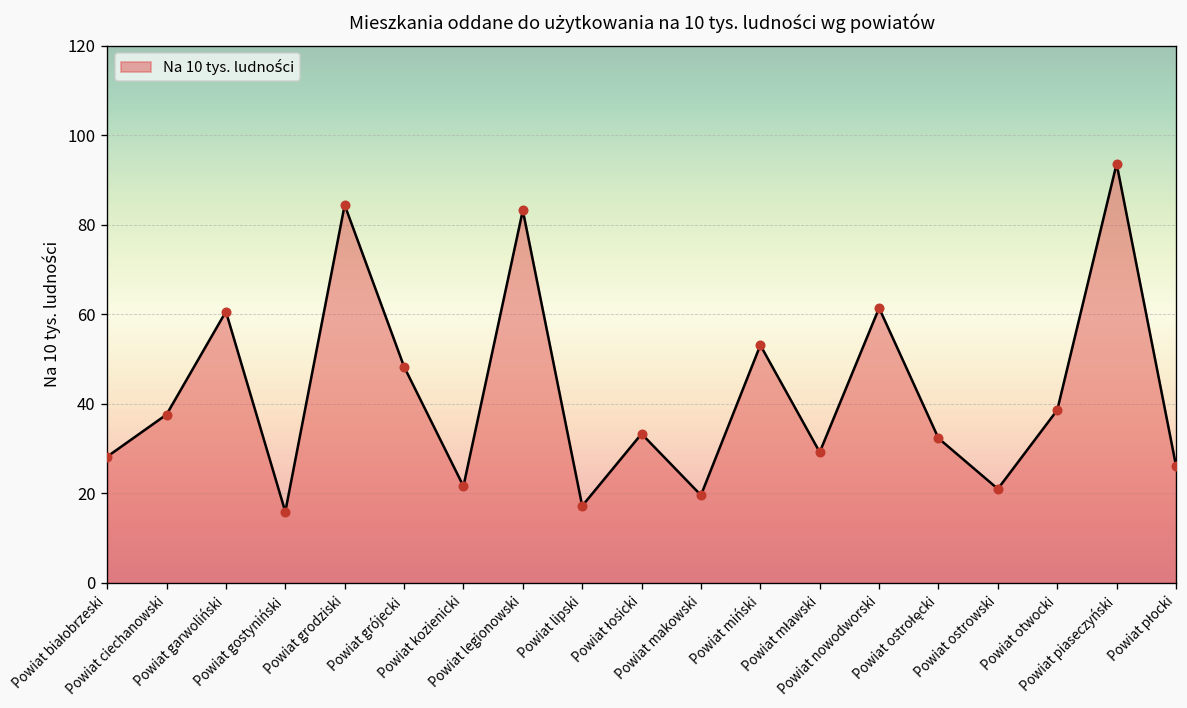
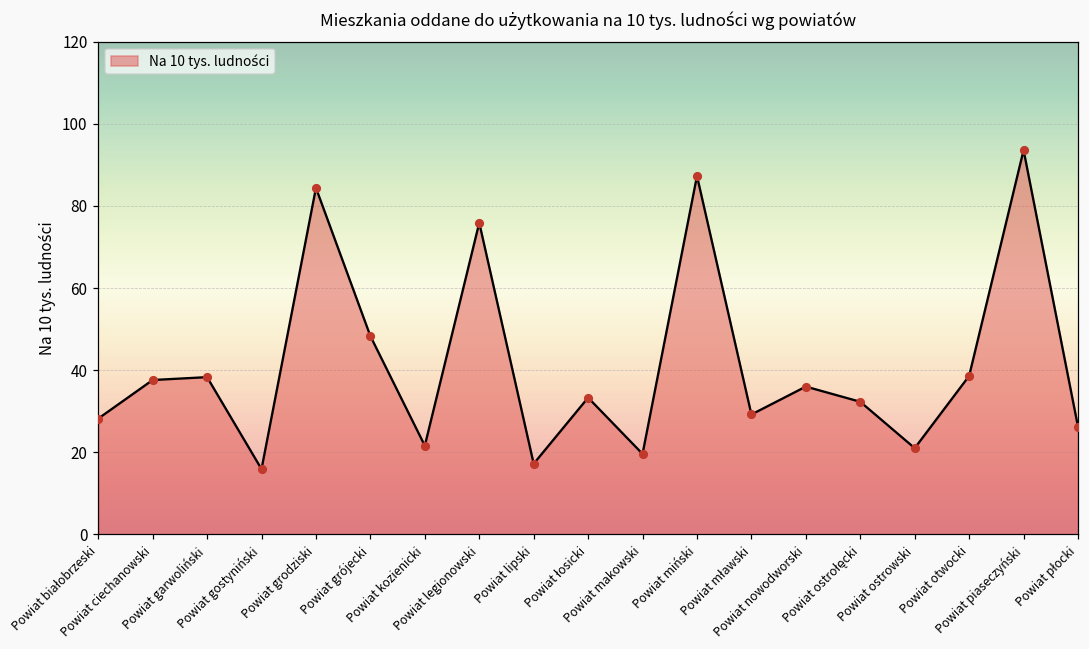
Powiat garwoliński: 61 -> 38
Powiat legionowski: 83 -> 76
Powiat miński: 53 -> 87
Powiat nowodworski: 61 -> 36
